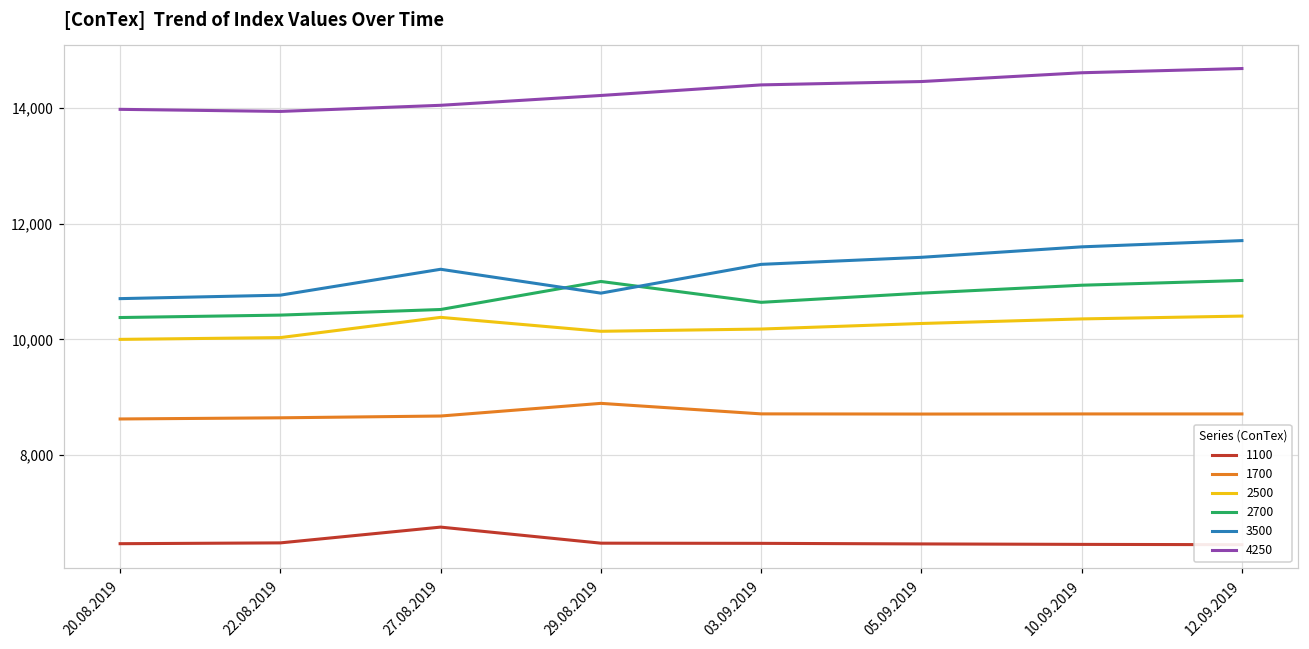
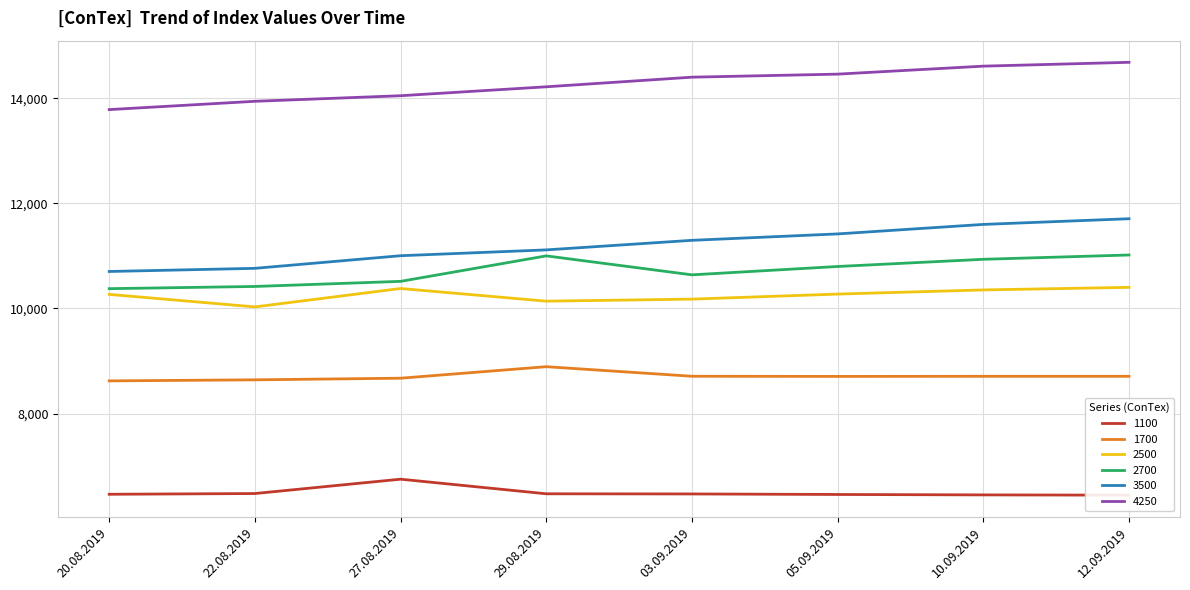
2500, 20.08.2019: 10,000 -> 10,300
4250, 20.08.2019: 14,000 -> 13,800
3500, 27.08.2019: 11,200 -> 11,000
3500, 29.08.2019: 10,800 -> 11,100
